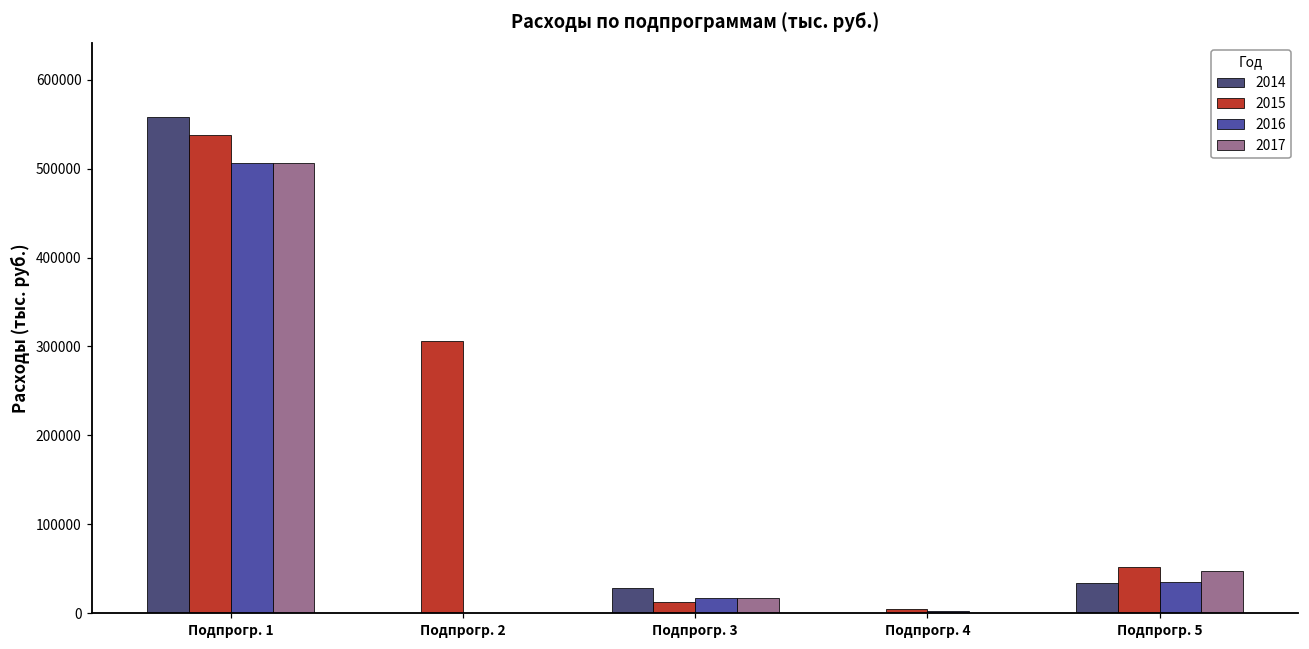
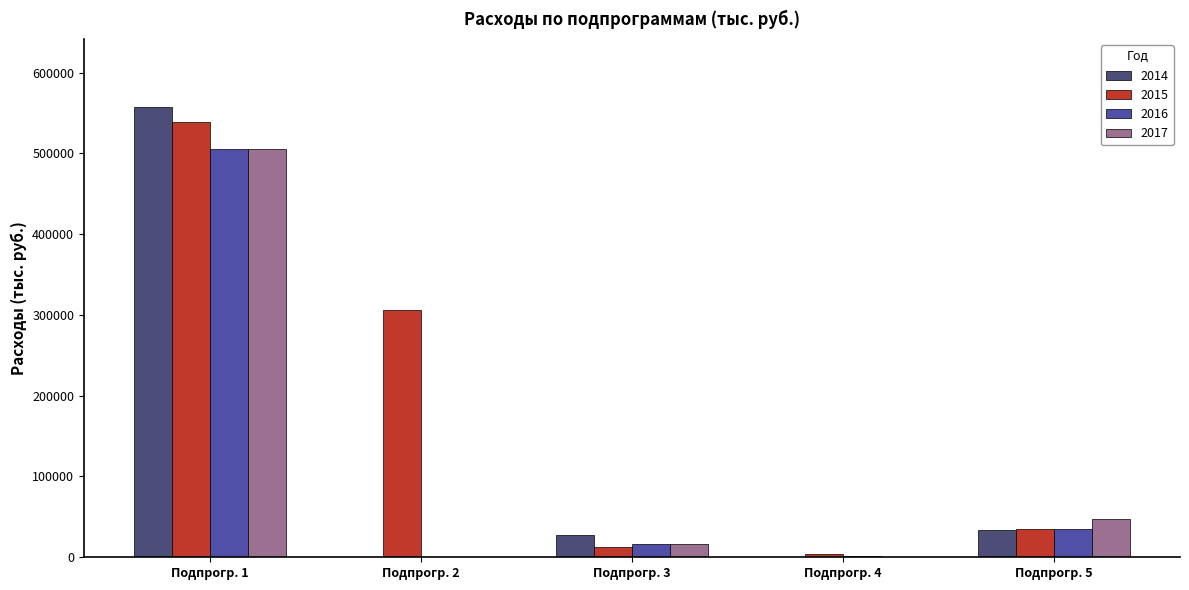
2015, Подпрогр. 5: 50000 -> 40000
